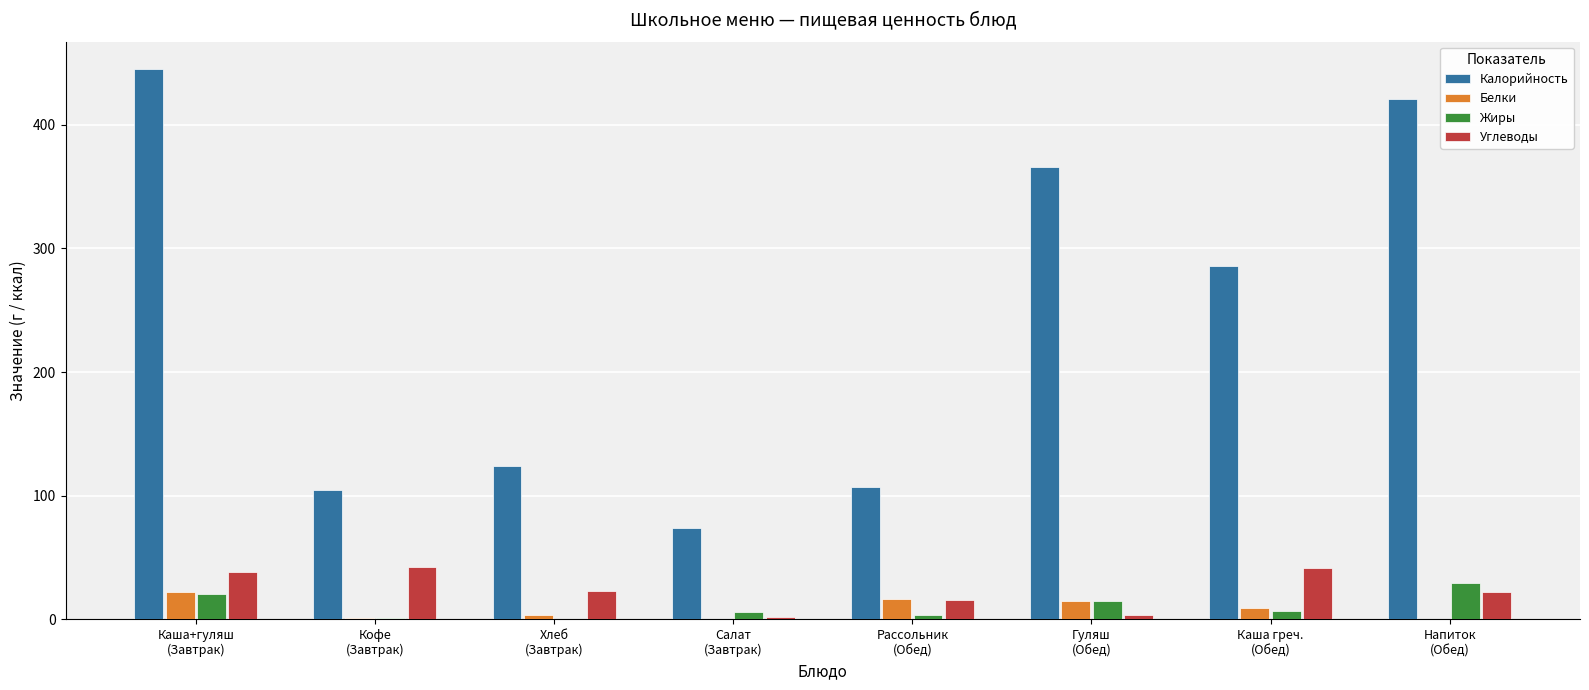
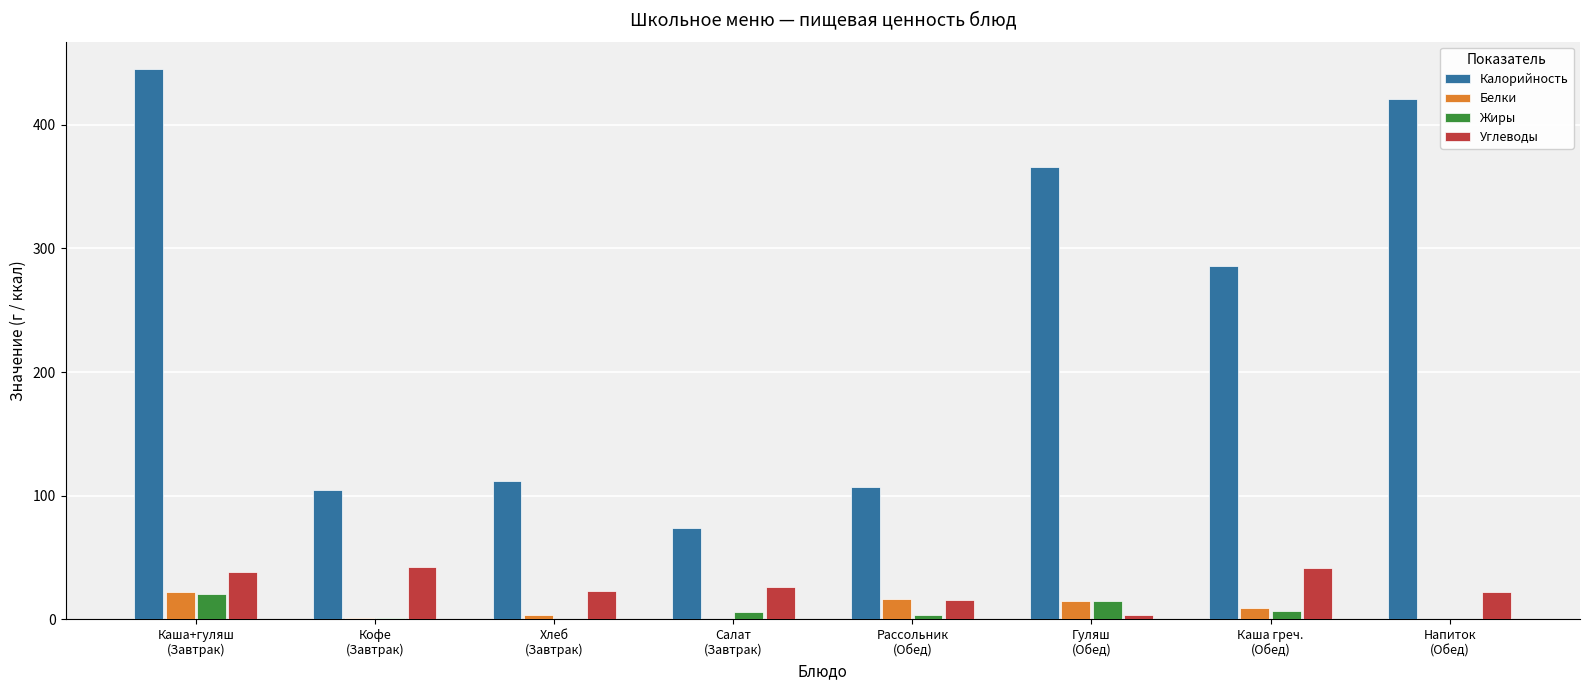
Калорийность, Хлеб (Завтрак): 124 -> 112
Углеводы, Салат (Завтрак): 2 -> 27
Жиры, Напиток (Обед): 29 -> 0
